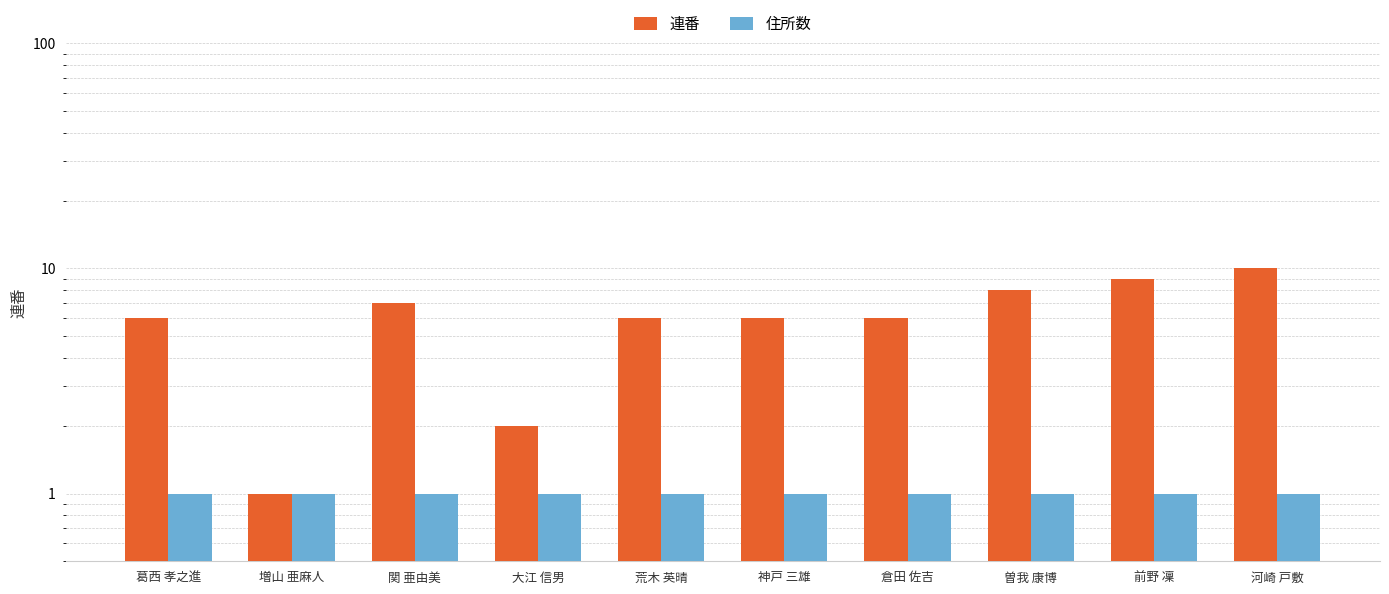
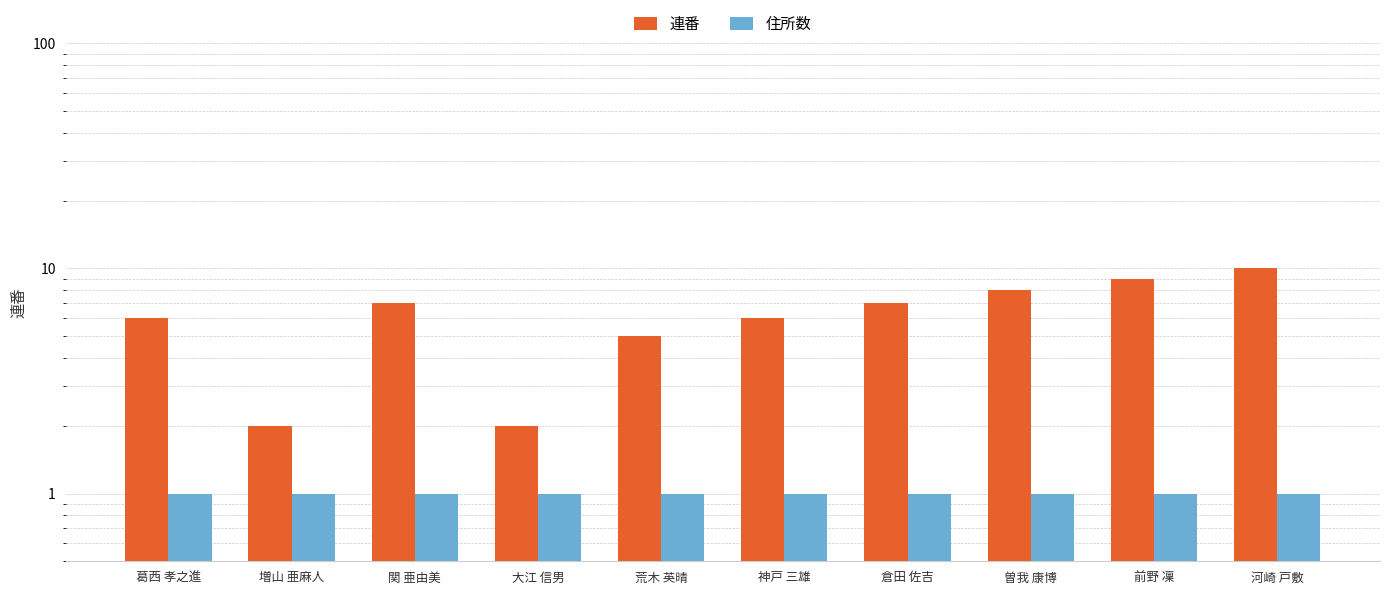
連番, 増山 亜麻人: 1 -> 2
連番, 荒木 英晴: 6 -> 5
連番, 倉田 佐吉: 6 -> 7
